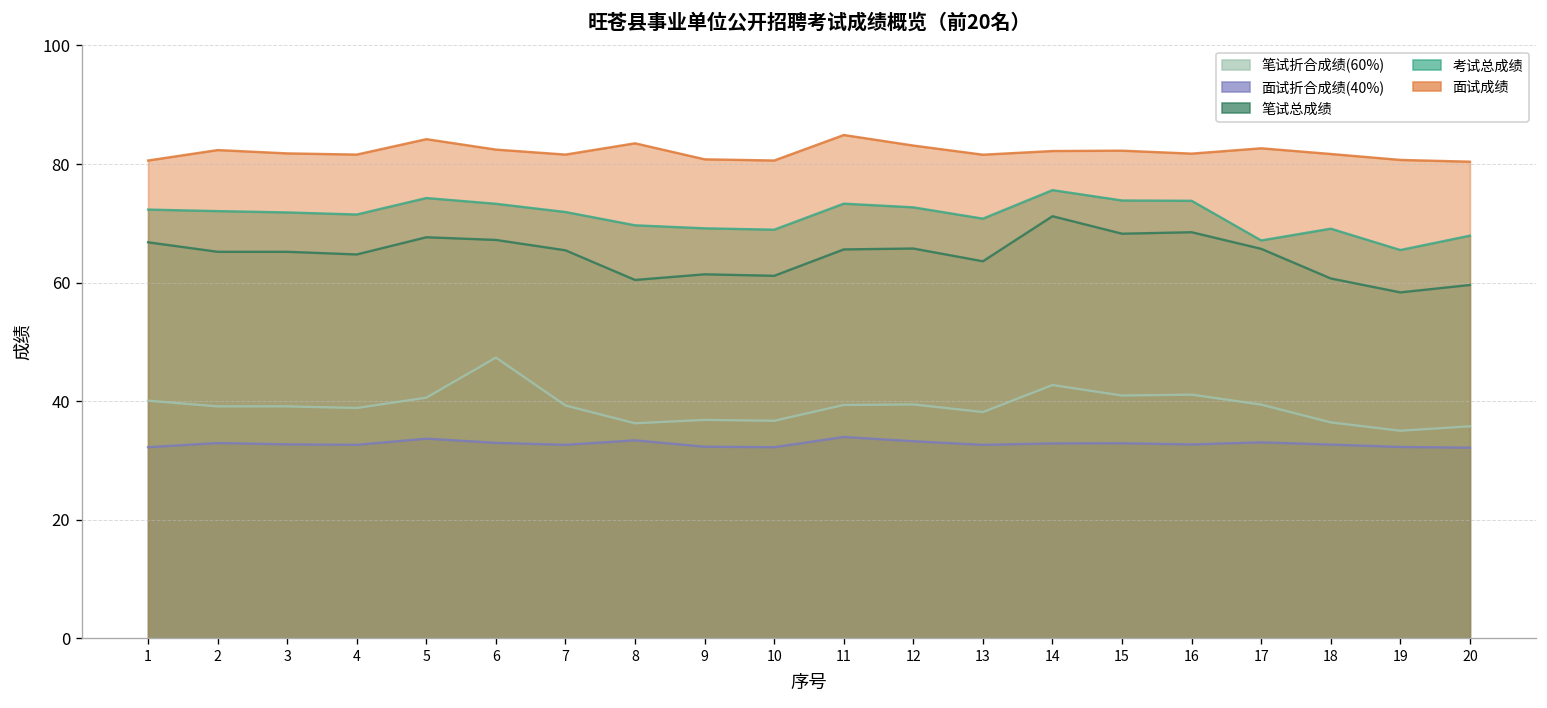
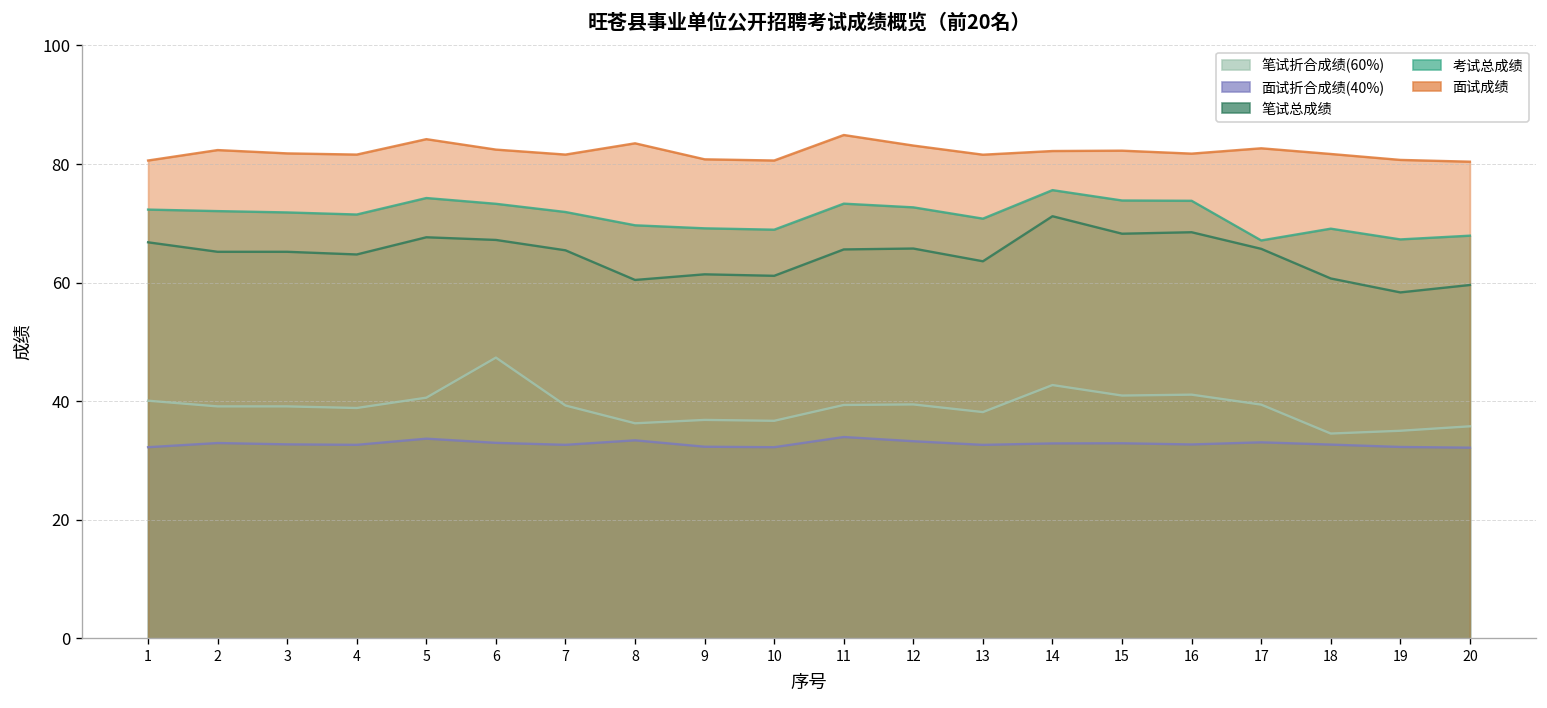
笔试折合成绩(60%), 18: 36 -> 35
考试总成绩, 19: 66 -> 67
